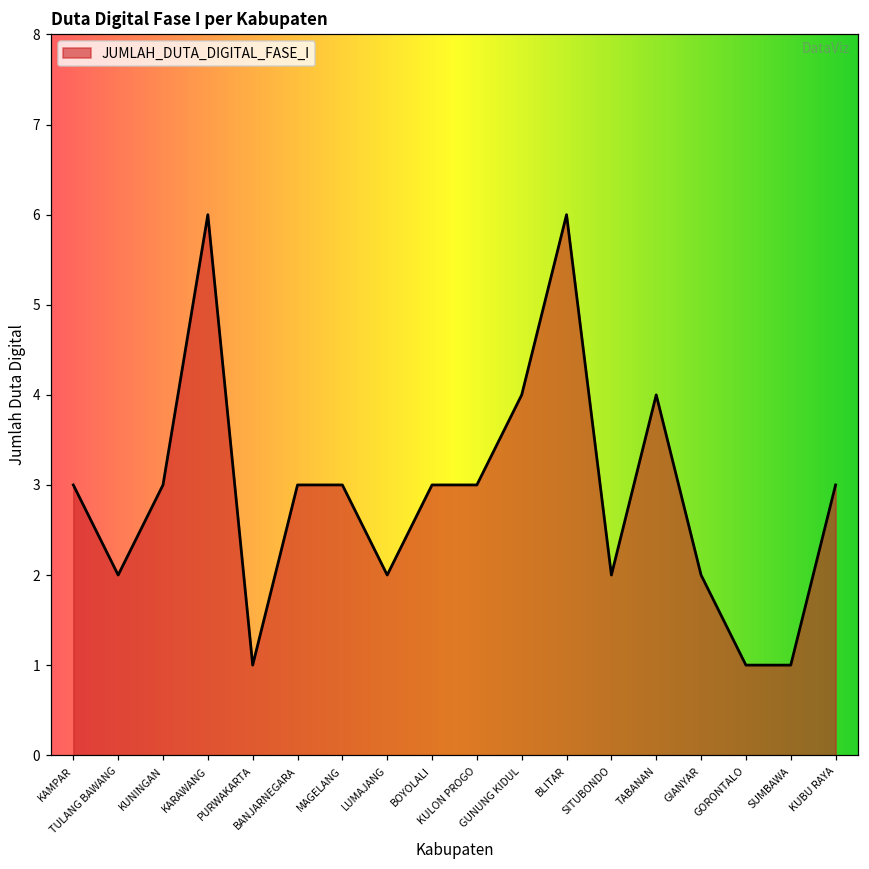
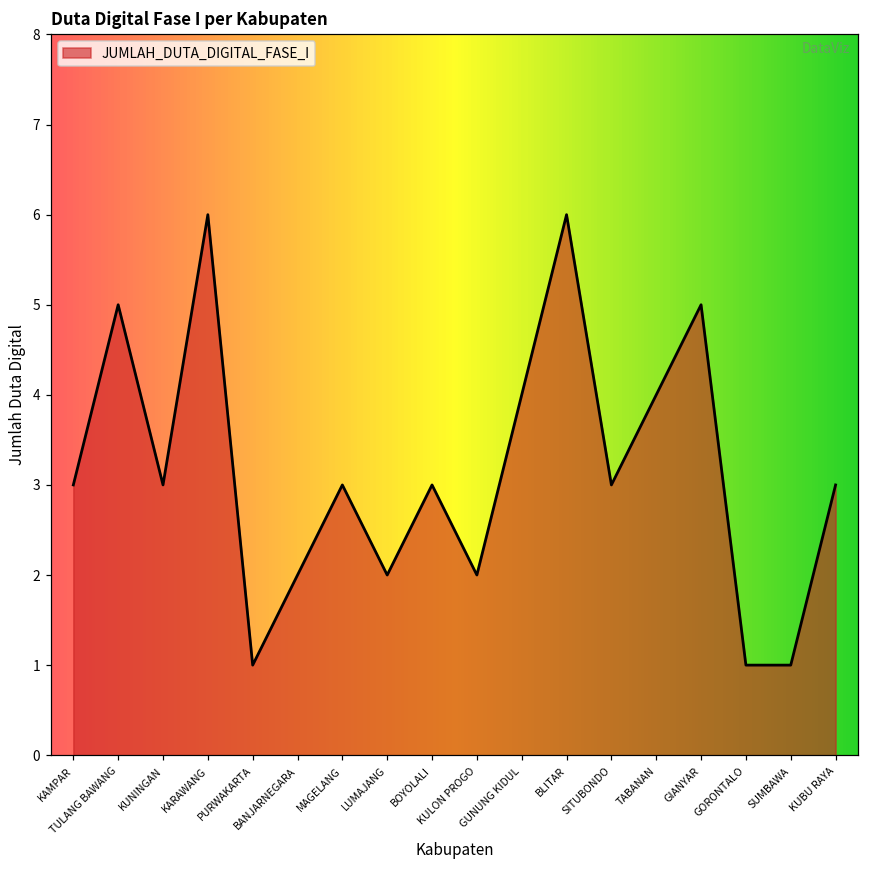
TULANG BAWANG: 2 -> 5
BANJARNEGARA: 3 -> 2
KULON PROGO: 3 -> 2
SITUBONDO: 2 -> 3
GIANYAR: 2 -> 5
